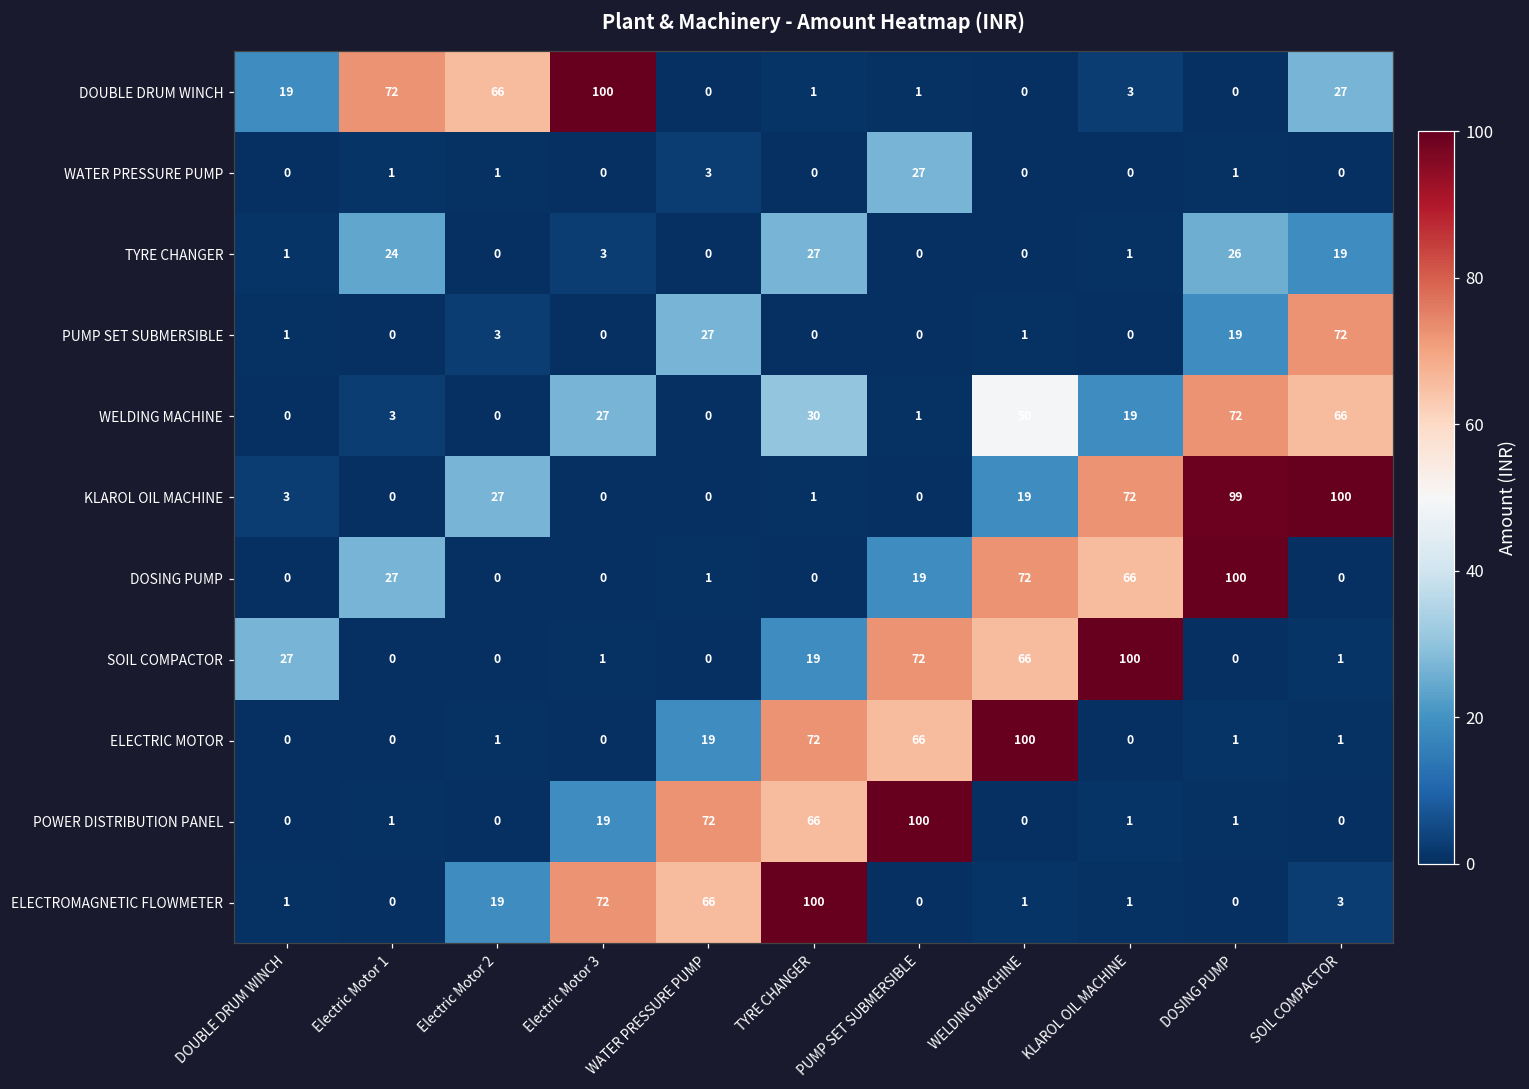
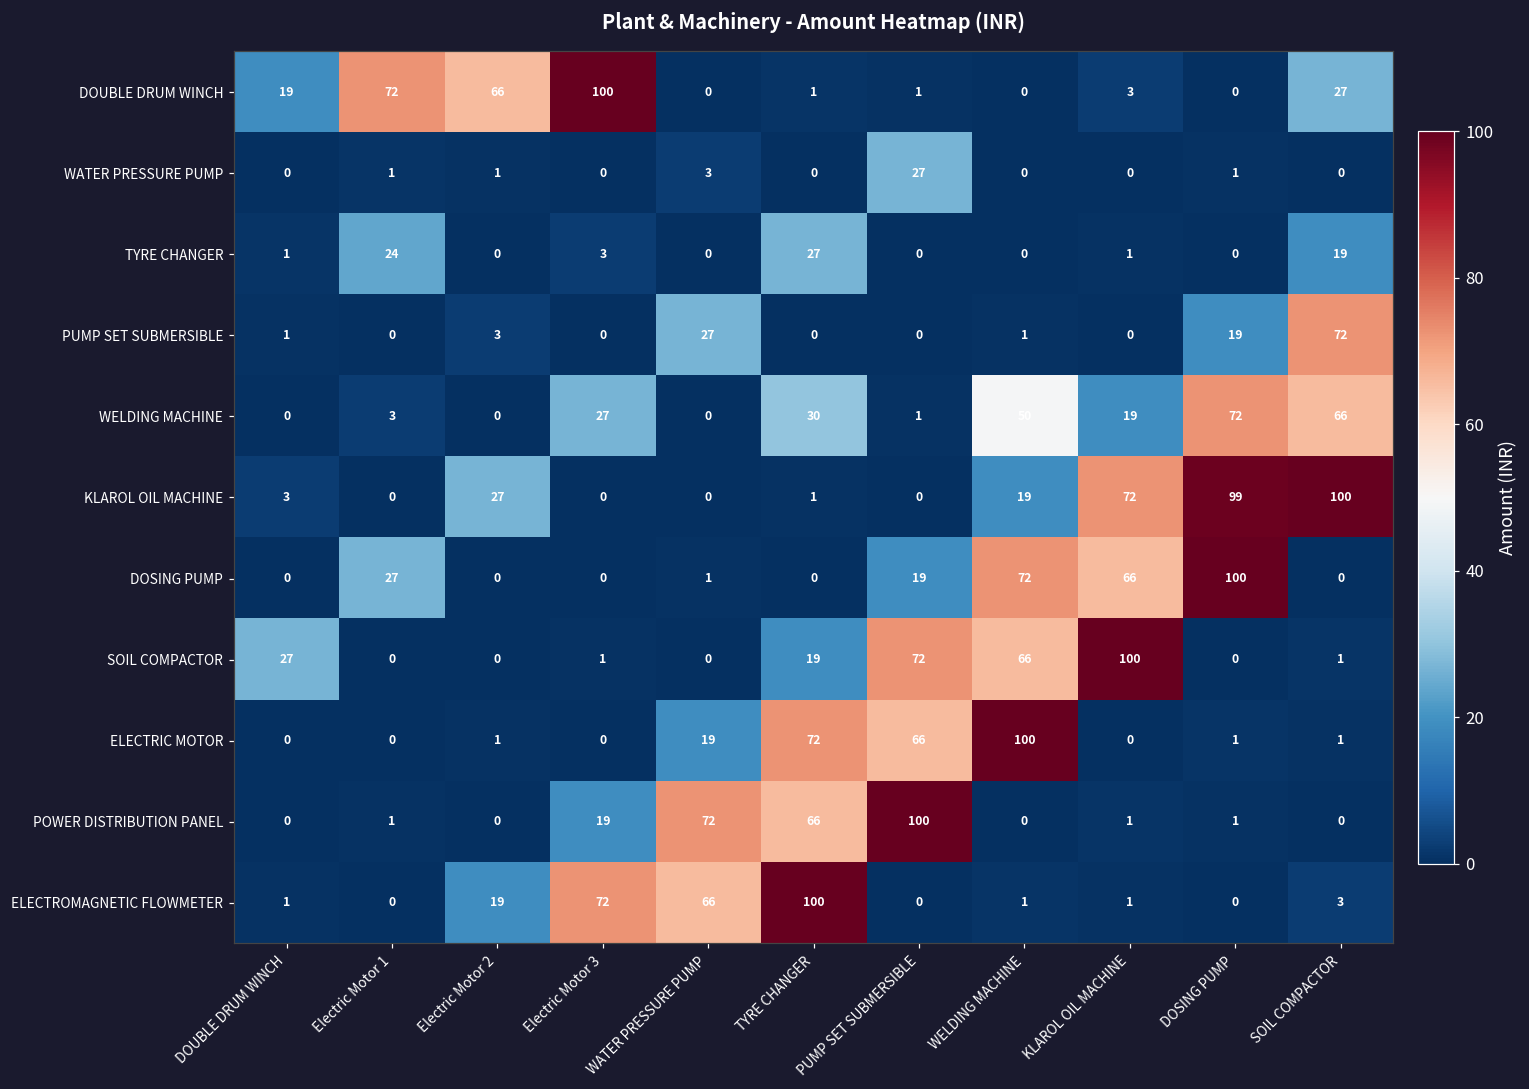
TYRE CHANGER, DOSING PUMP: 26 -> 0
